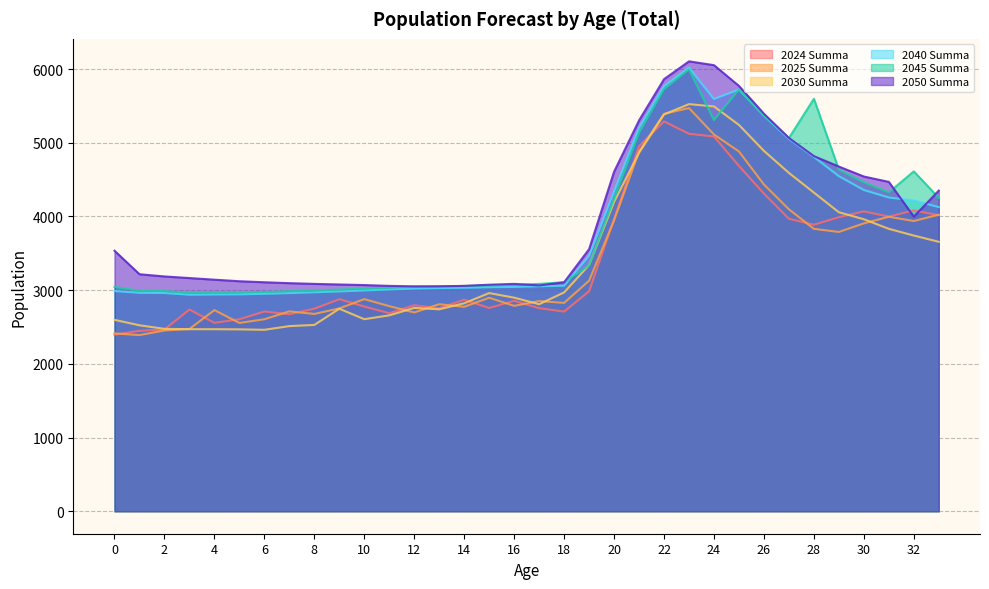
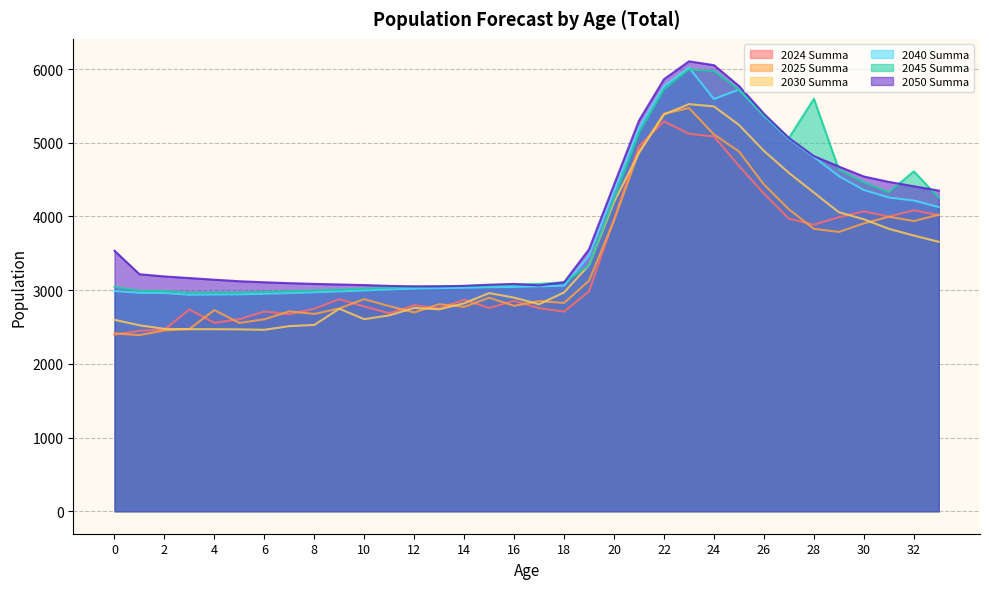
2050 Summa, 20: 4600 -> 4400
2045 Summa, 24: 5300 -> 6000
2050 Summa, 32: 4000 -> 4400
